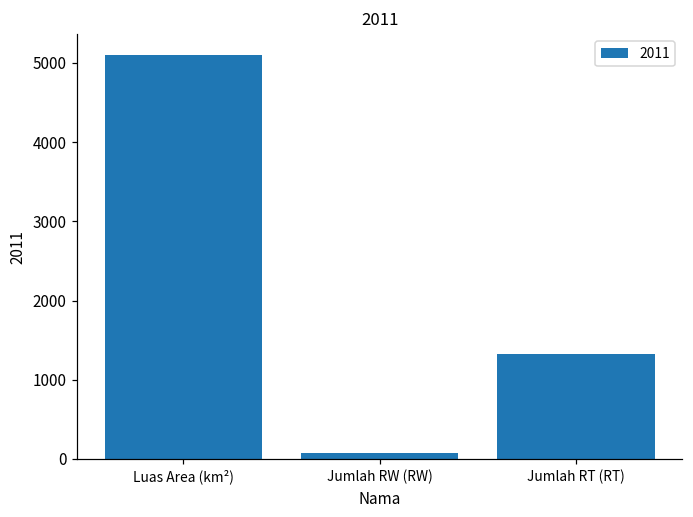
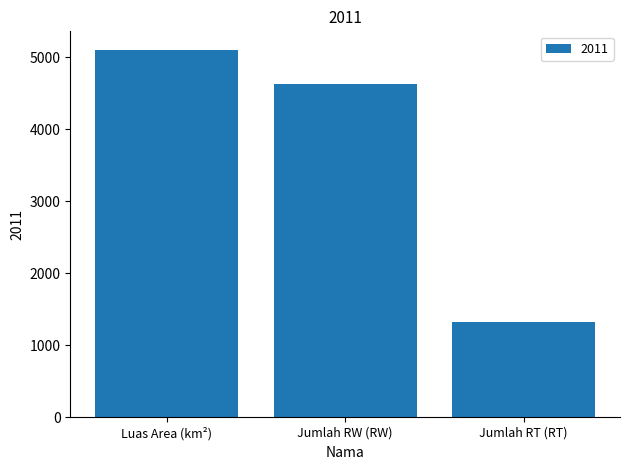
Jumlah RW (RW): 100 -> 4600
